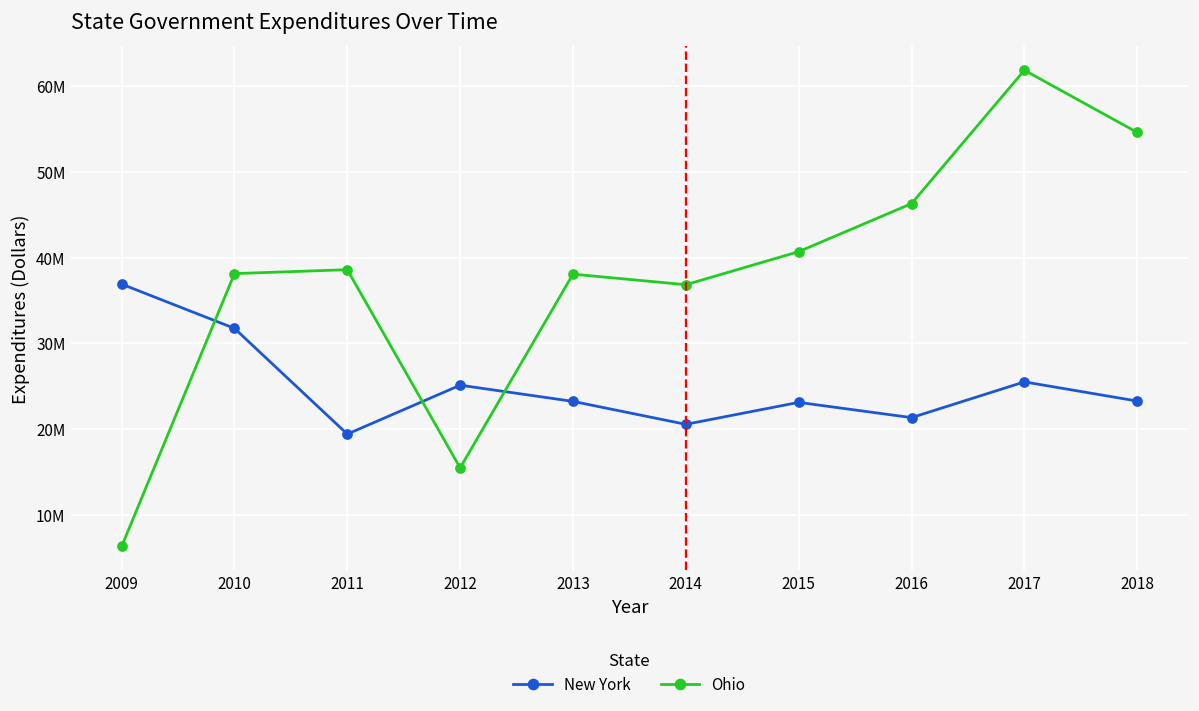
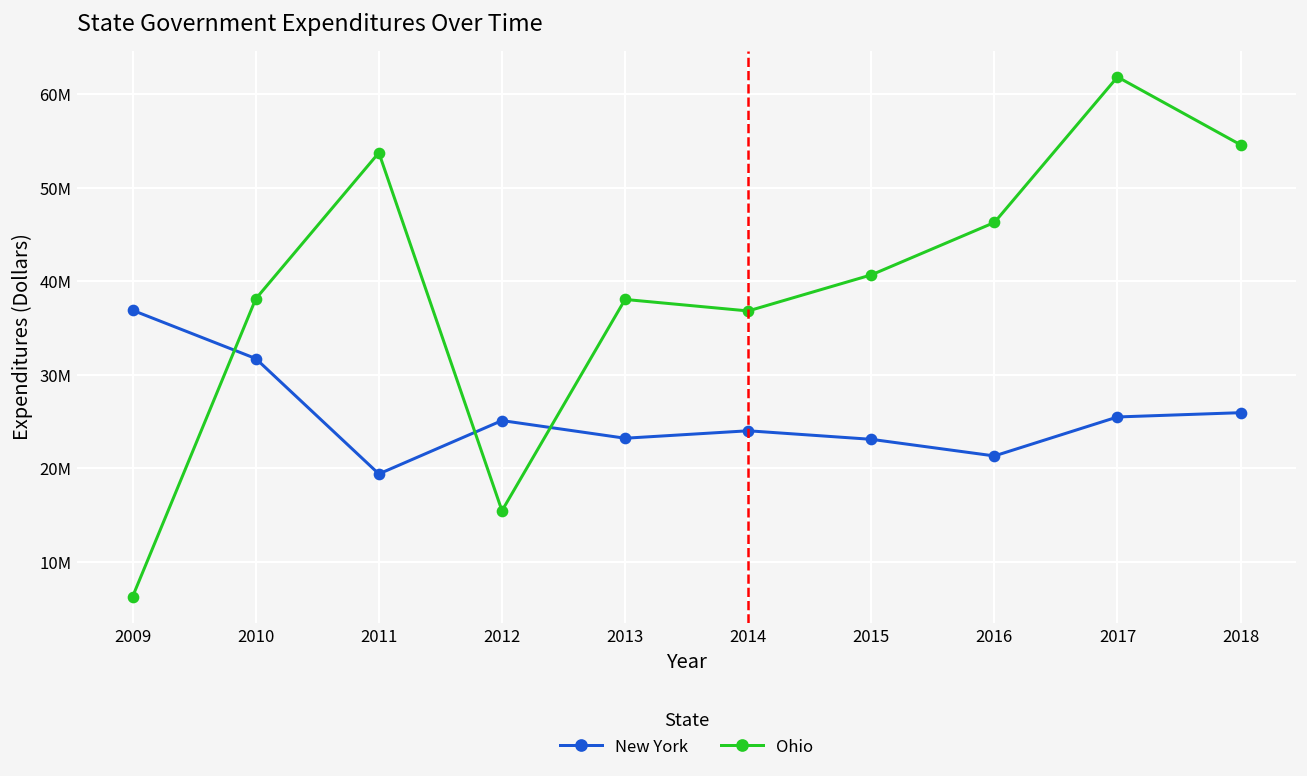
Ohio, 2011: 39000000 -> 54000000
New York, 2014: 21000000 -> 24000000
New York, 2018: 23000000 -> 26000000
